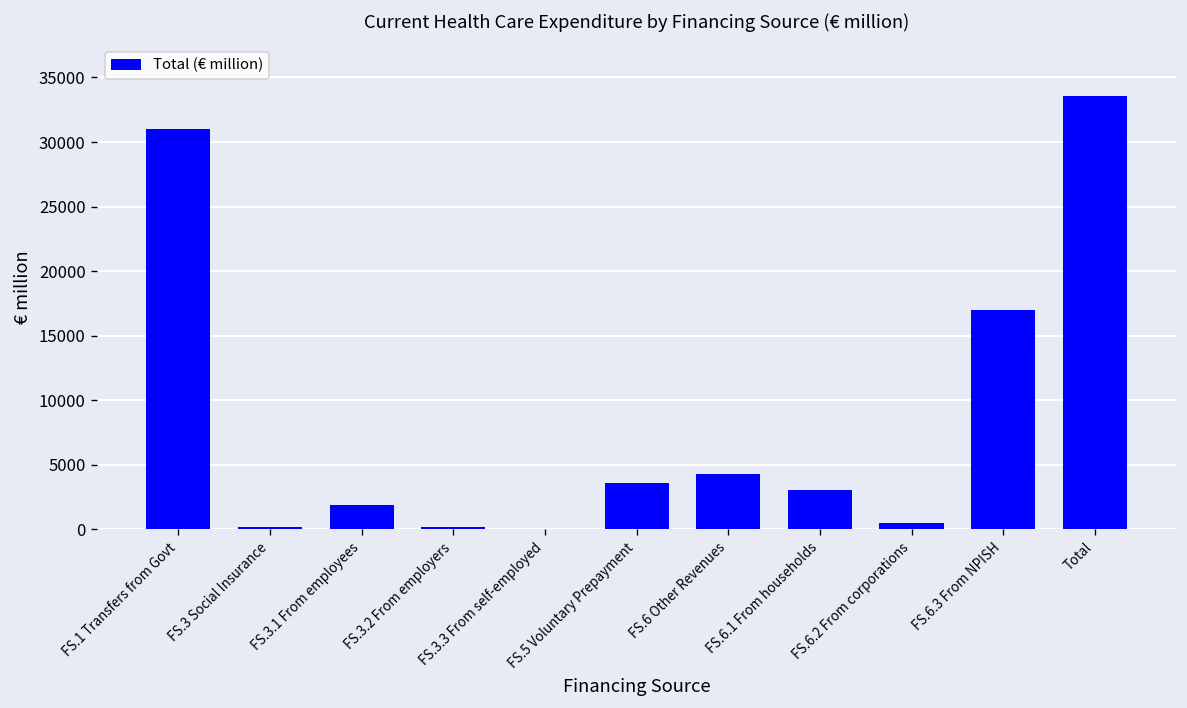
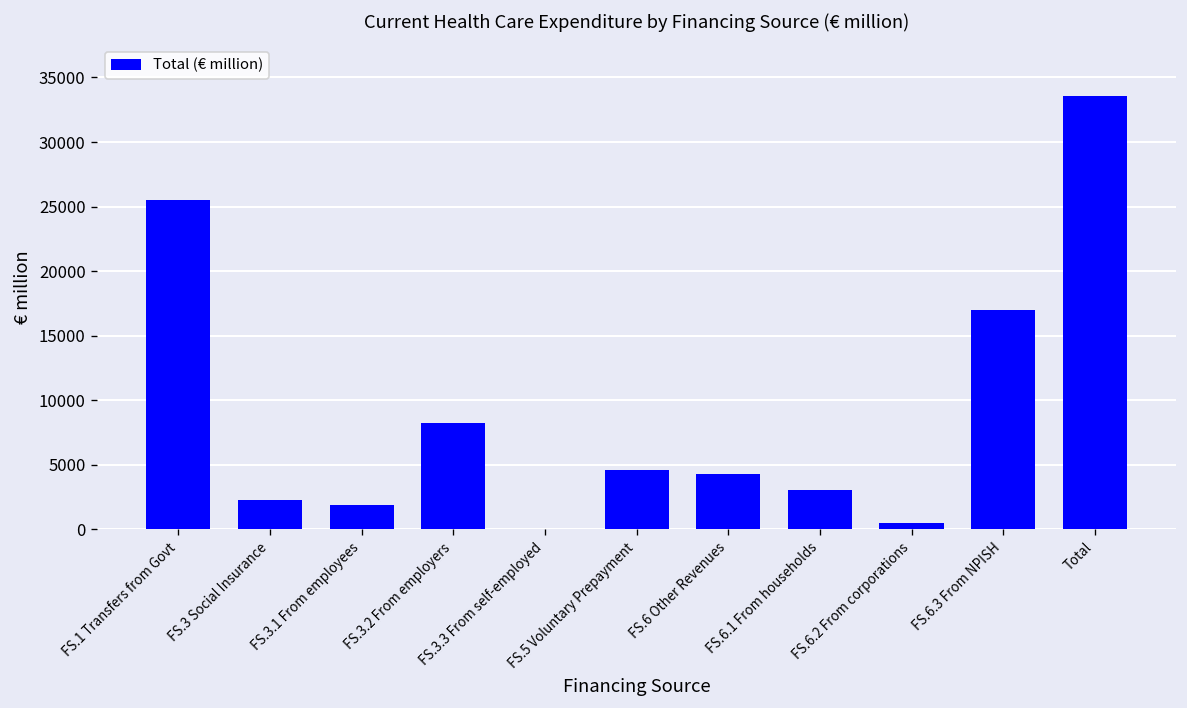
FS.1 Transfers from Govt: 31000 -> 25500
FS.3 Social Insurance: 200 -> 2200
FS.3.2 From employers: 100 -> 8200
FS.5 Voluntary Prepayment: 3500 -> 4600
